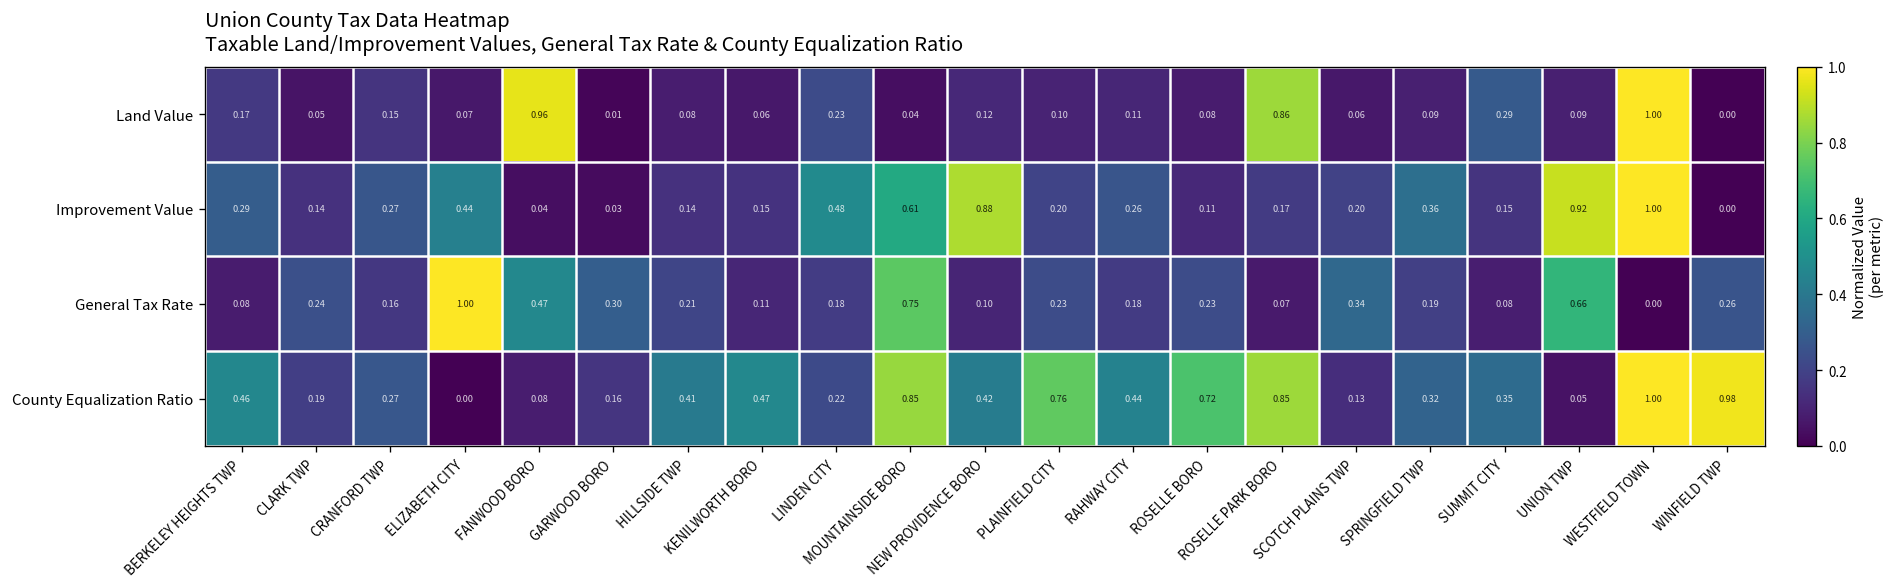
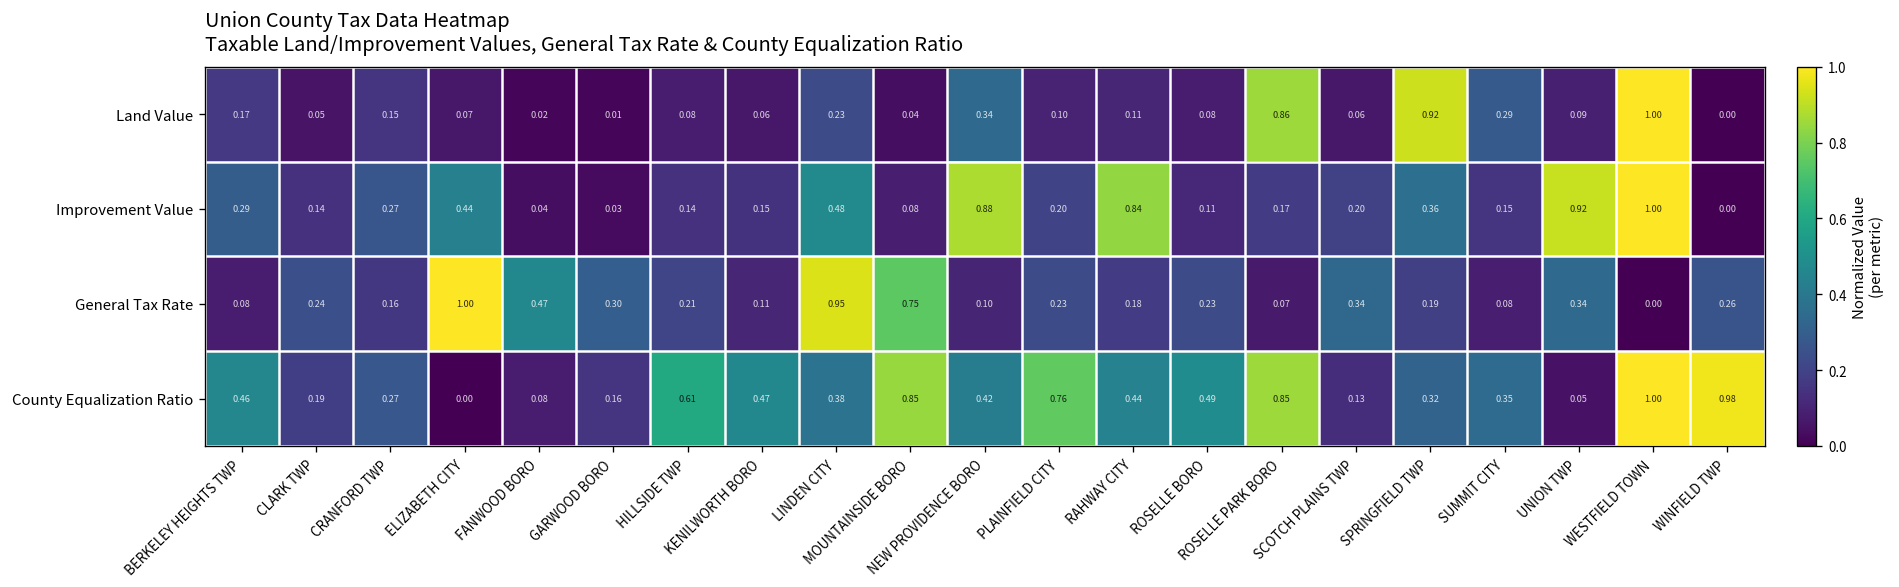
Land Value, FANWOOD BORO: 0.96 -> 0.02
Land Value, NEW PROVIDENCE BORO: 0.12 -> 0.34
Land Value, SPRINGFIELD TWP: 0.09 -> 0.92
Improvement Value, MOUNTAINSIDE BORO: 0.61 -> 0.08
Improvement Value, RAHWAY CITY: 0.26 -> 0.84
General Tax Rate, LINDEN CITY: 0.18 -> 0.95
General Tax Rate, UNION TWP: 0.66 -> 0.34
County Equalization Ratio, HILLSIDE TWP: 0.41 -> 0.61
County Equalization Ratio, LINDEN CITY: 0.22 -> 0.38
County Equalization Ratio, ROSELLE BORO: 0.72 -> 0.49
